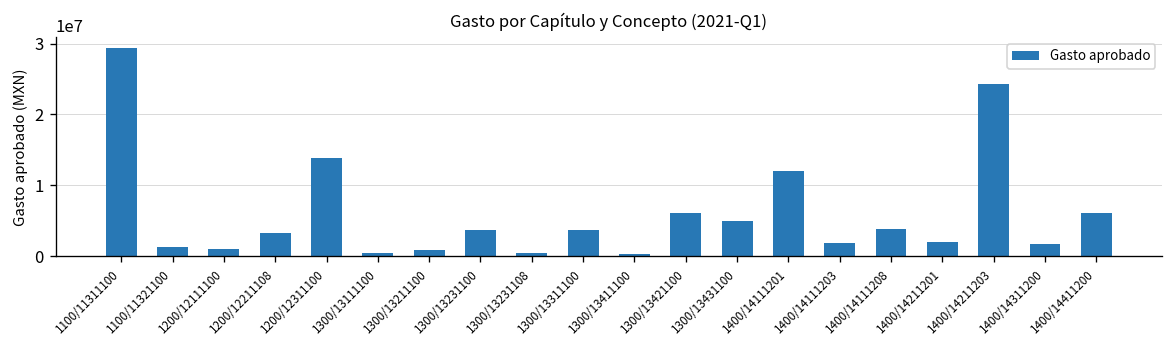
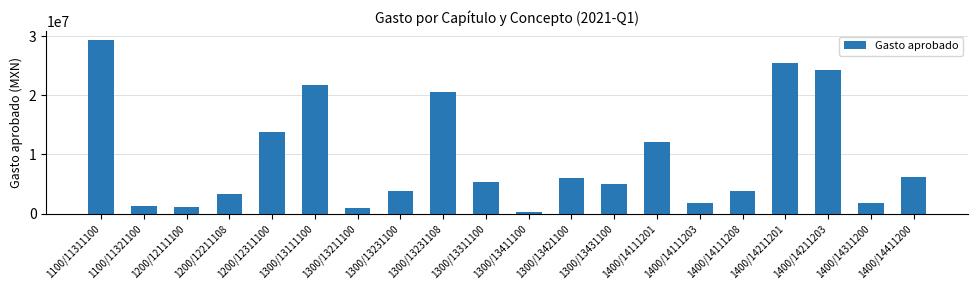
1300/13111100: 0 -> 22000000
1300/13231108: 0 -> 21000000
1300/13311100: 4000000 -> 5000000
1400/14211201: 2000000 -> 25000000
